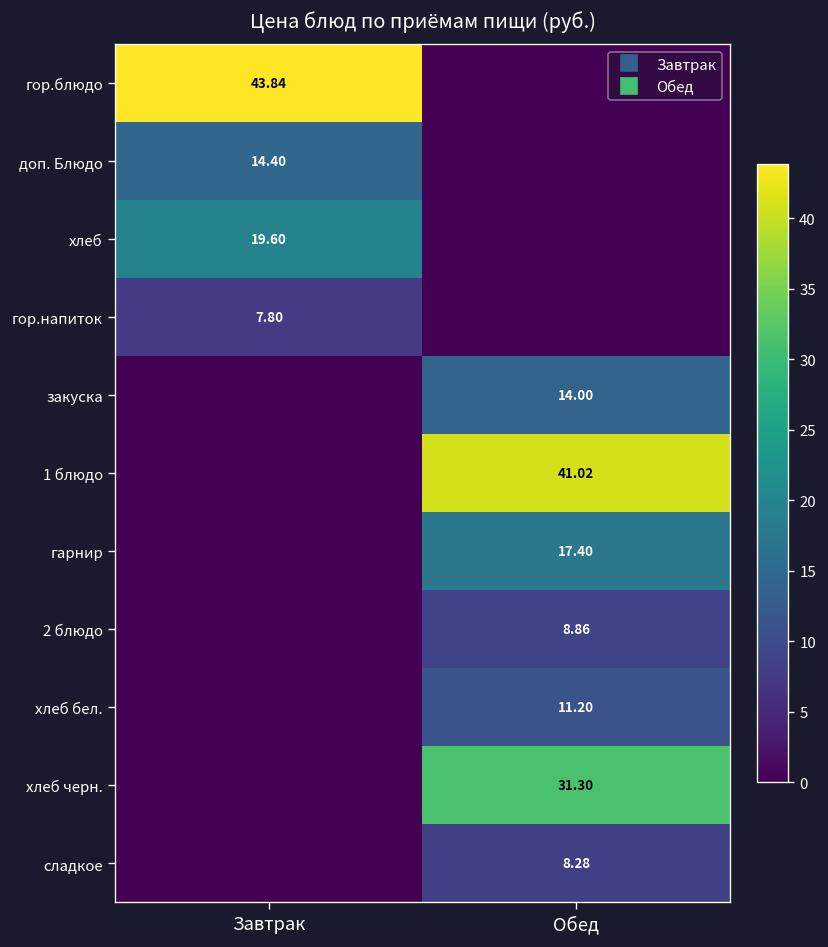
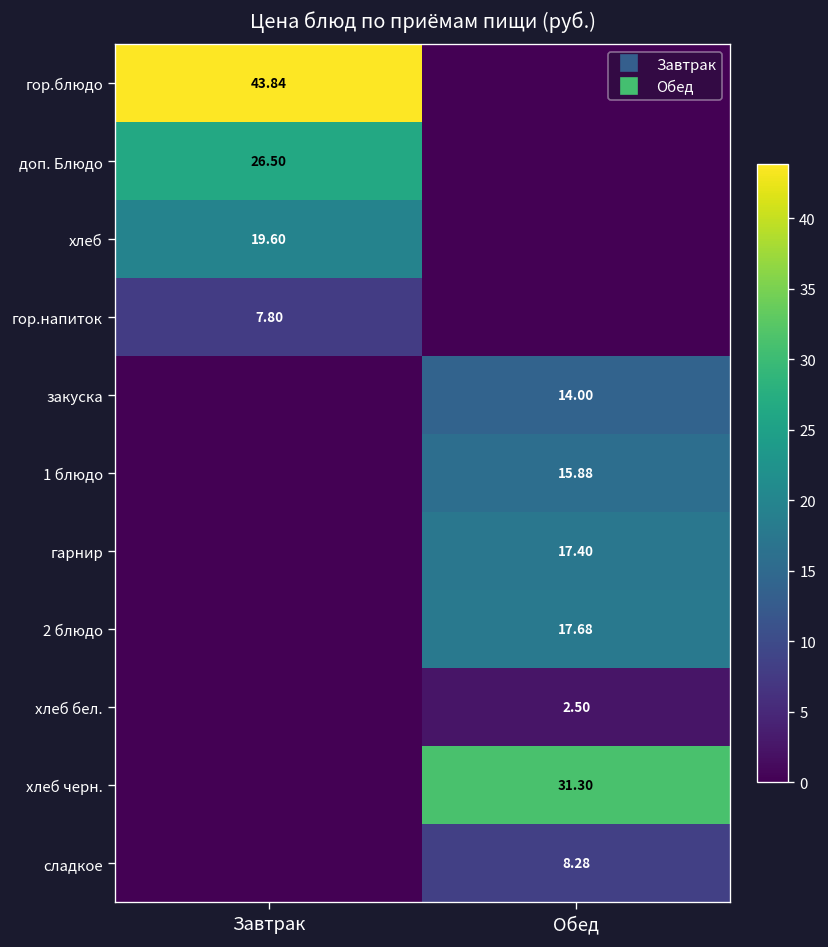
доп. Блюдо, Завтрак: 14.40 -> 26.50
1 блюдо, Обед: 41.02 -> 15.88
2 блюдо, Обед: 8.86 -> 17.68
хлеб бел., Обед: 11.20 -> 2.50
